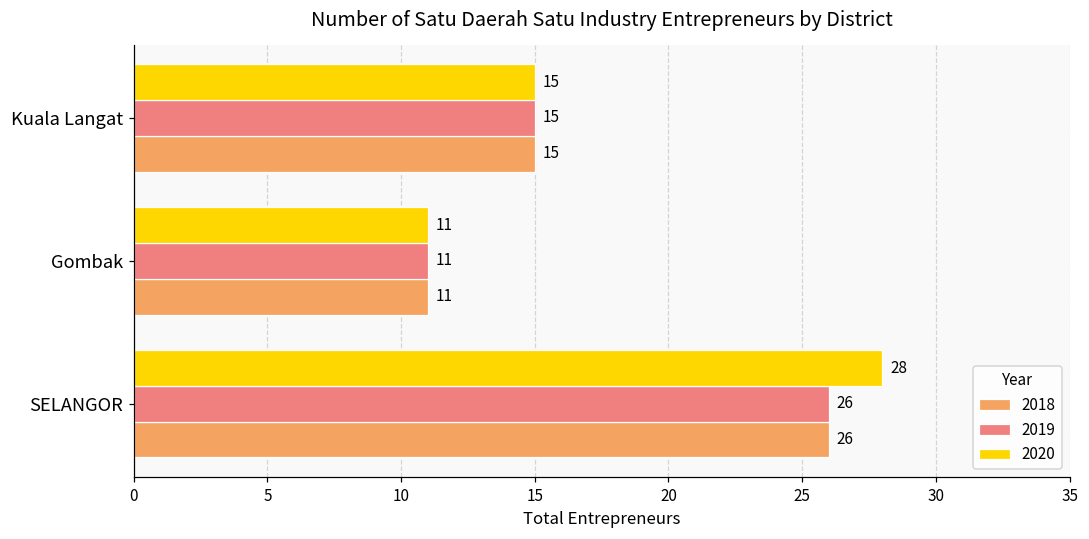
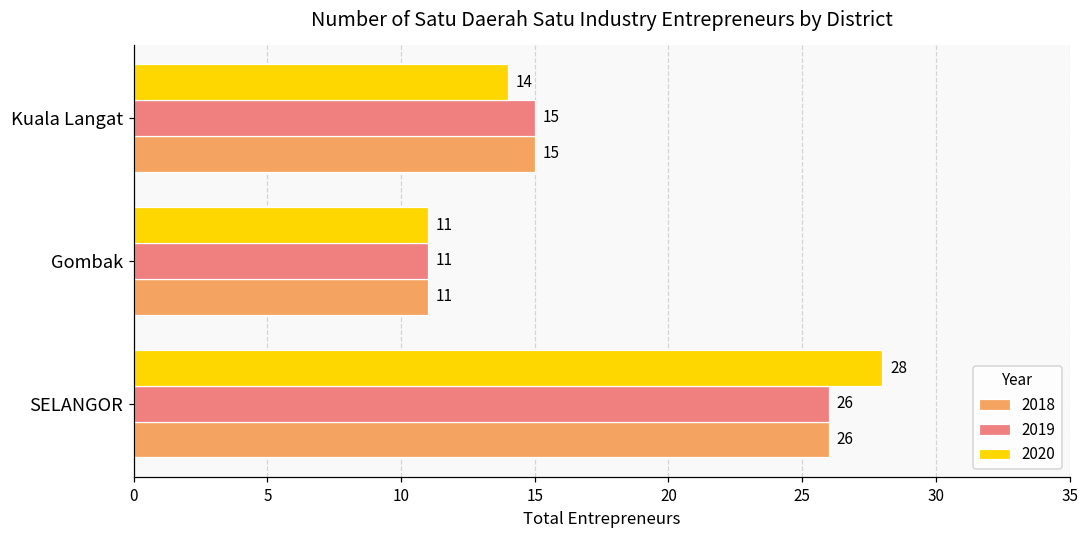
2020, Kuala Langat: 15 -> 14
